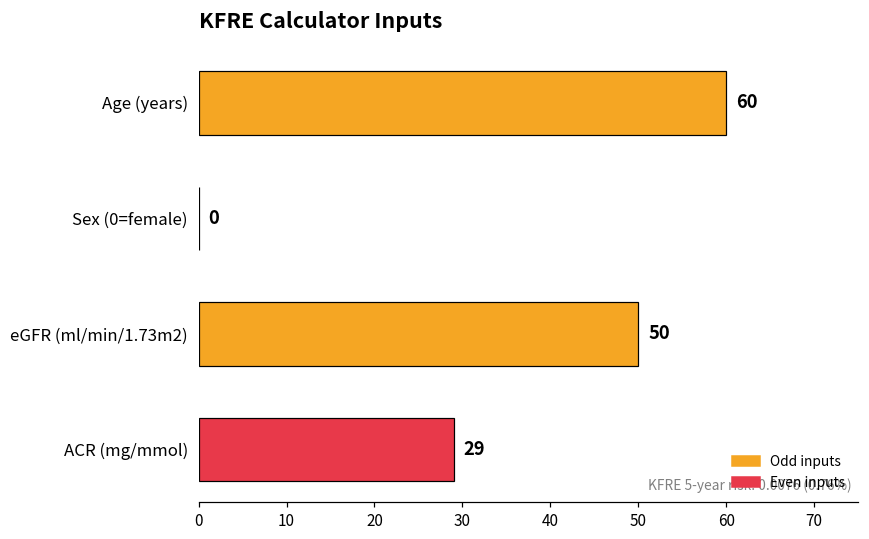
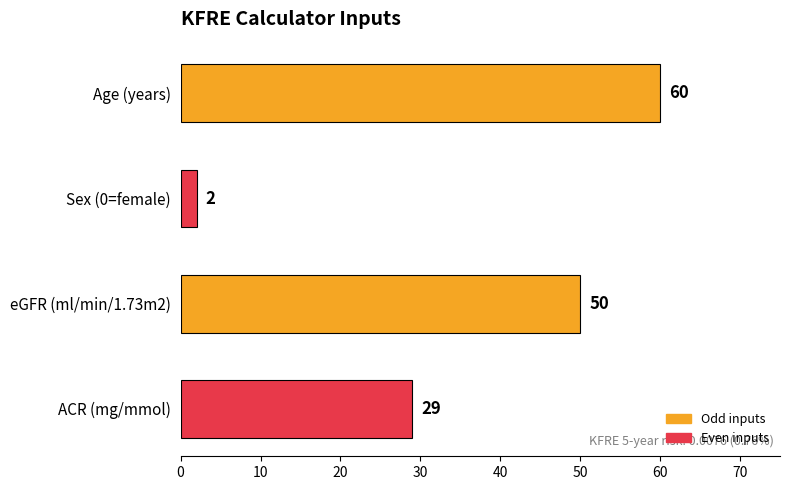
Sex (0=female): 0 -> 2
